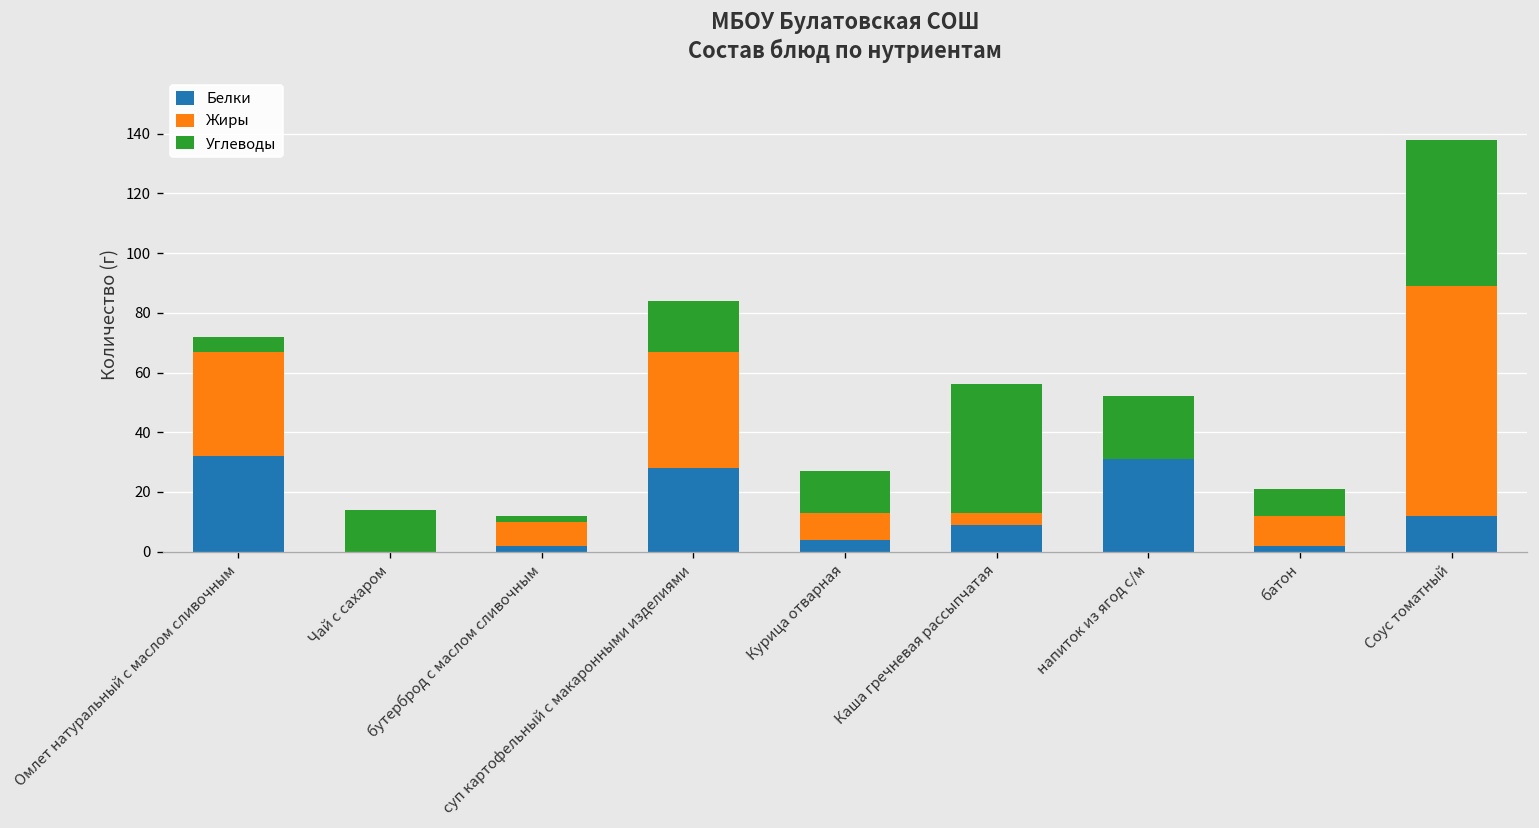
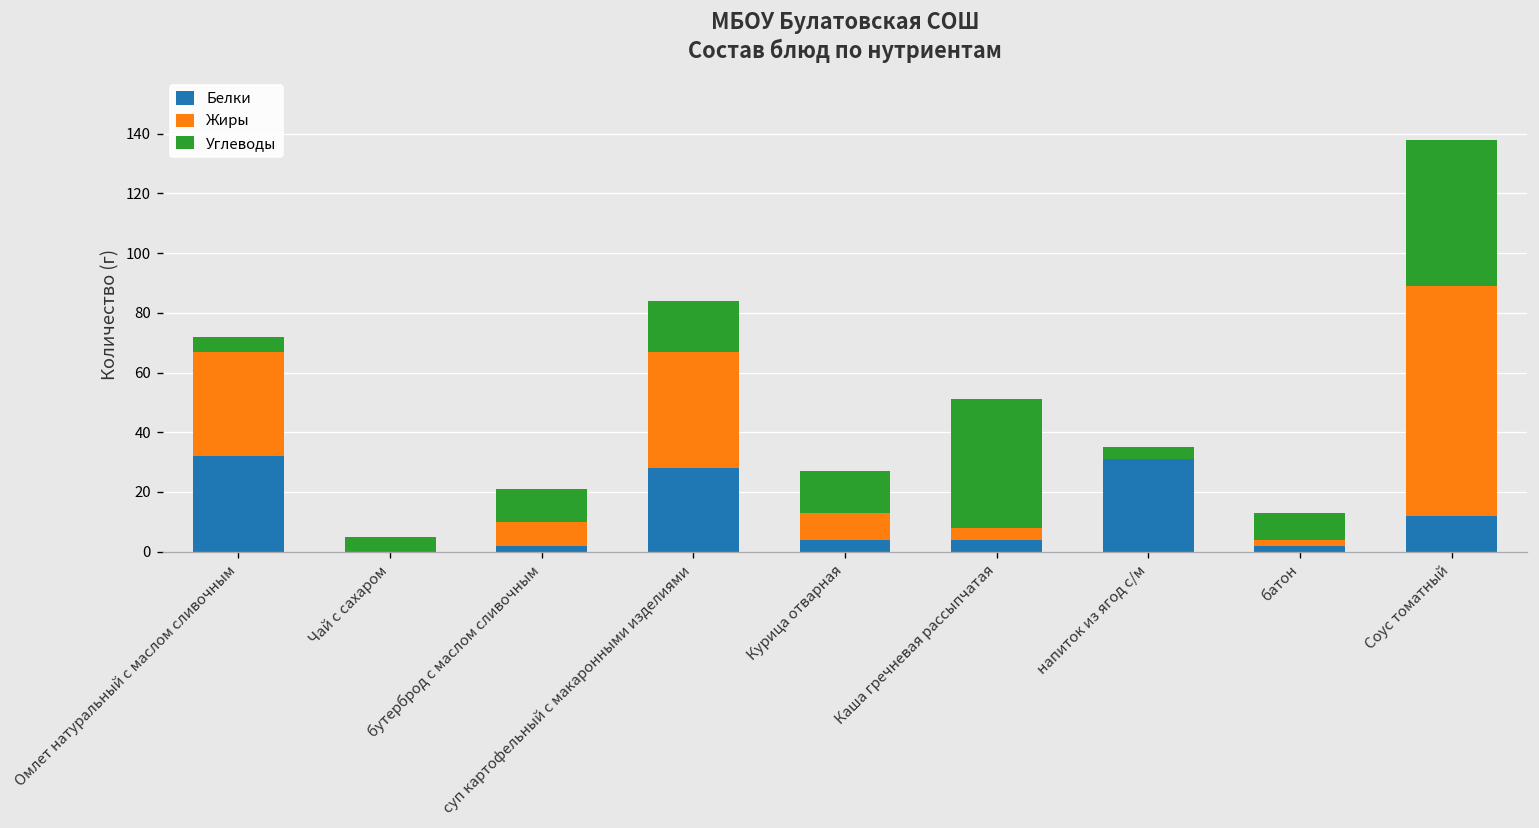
Углеводы, Чай с сахаром: 14 -> 5
Углеводы, бутерброд с маслом сливочным: 2 -> 11
Белки, Каша гречневая рассыпчатая: 9 -> 4
Углеводы, напиток из ягод с/м: 21 -> 4
Жиры, батон: 10 -> 2
